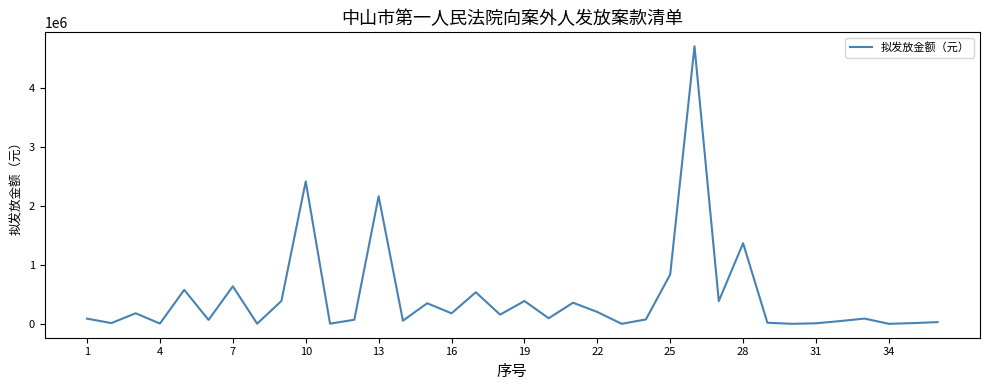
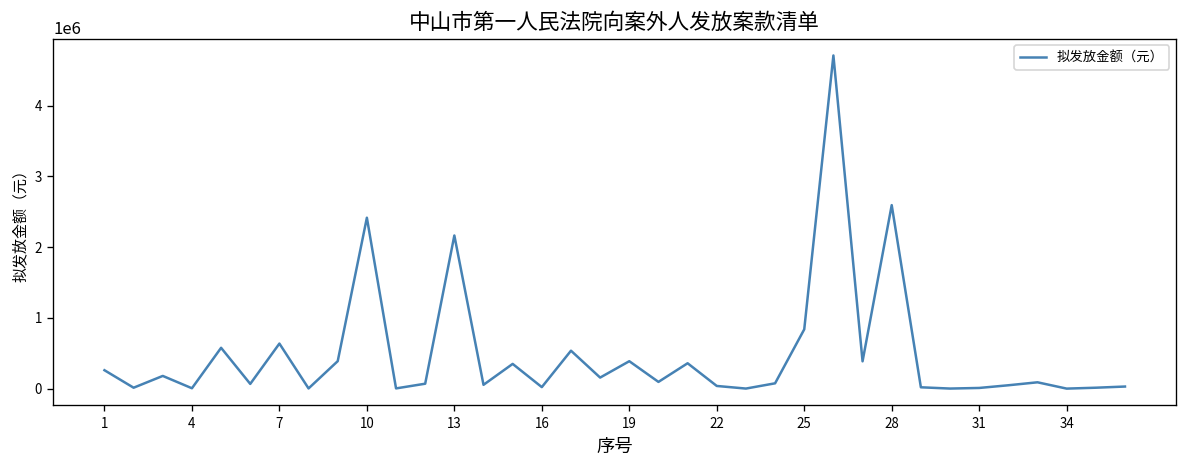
1: 100000 -> 300000
16: 200000 -> 0
22: 200000 -> 0
28: 1400000 -> 2600000
